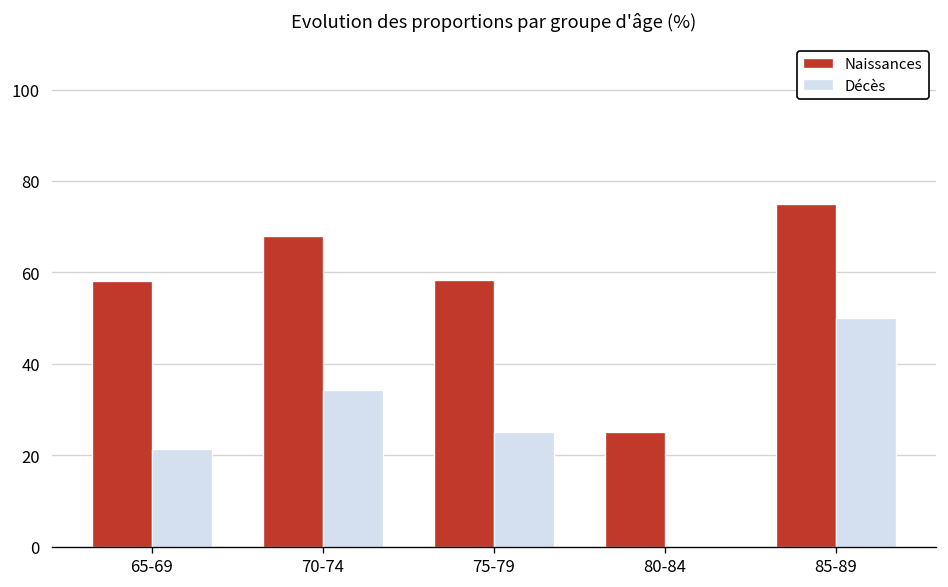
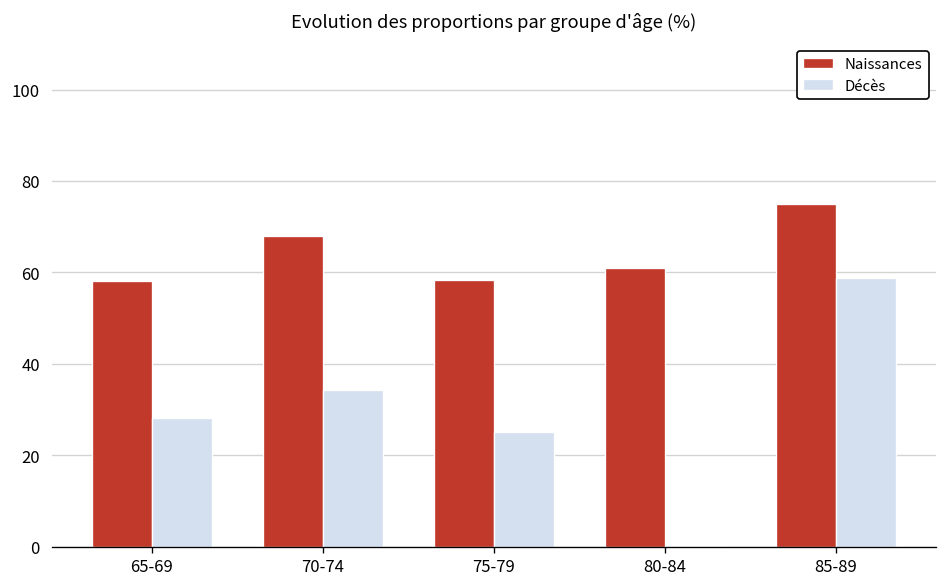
Décès, 65-69: 21 -> 28
Naissances, 80-84: 25 -> 61
Décès, 85-89: 50 -> 59
